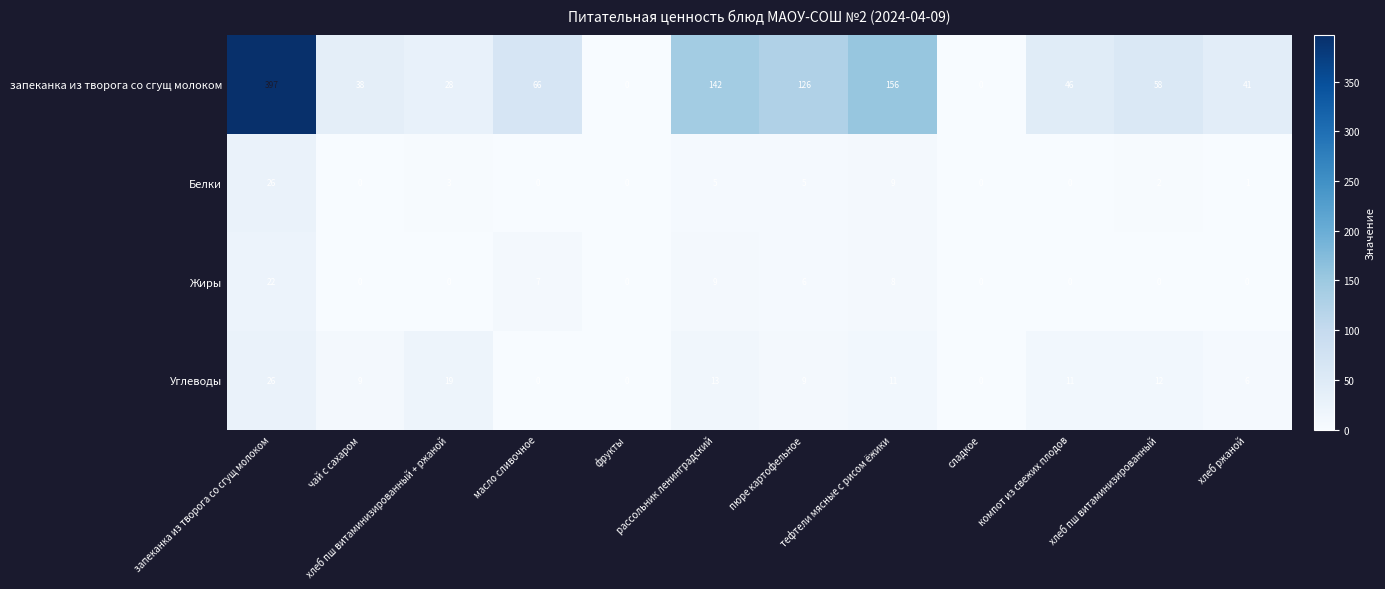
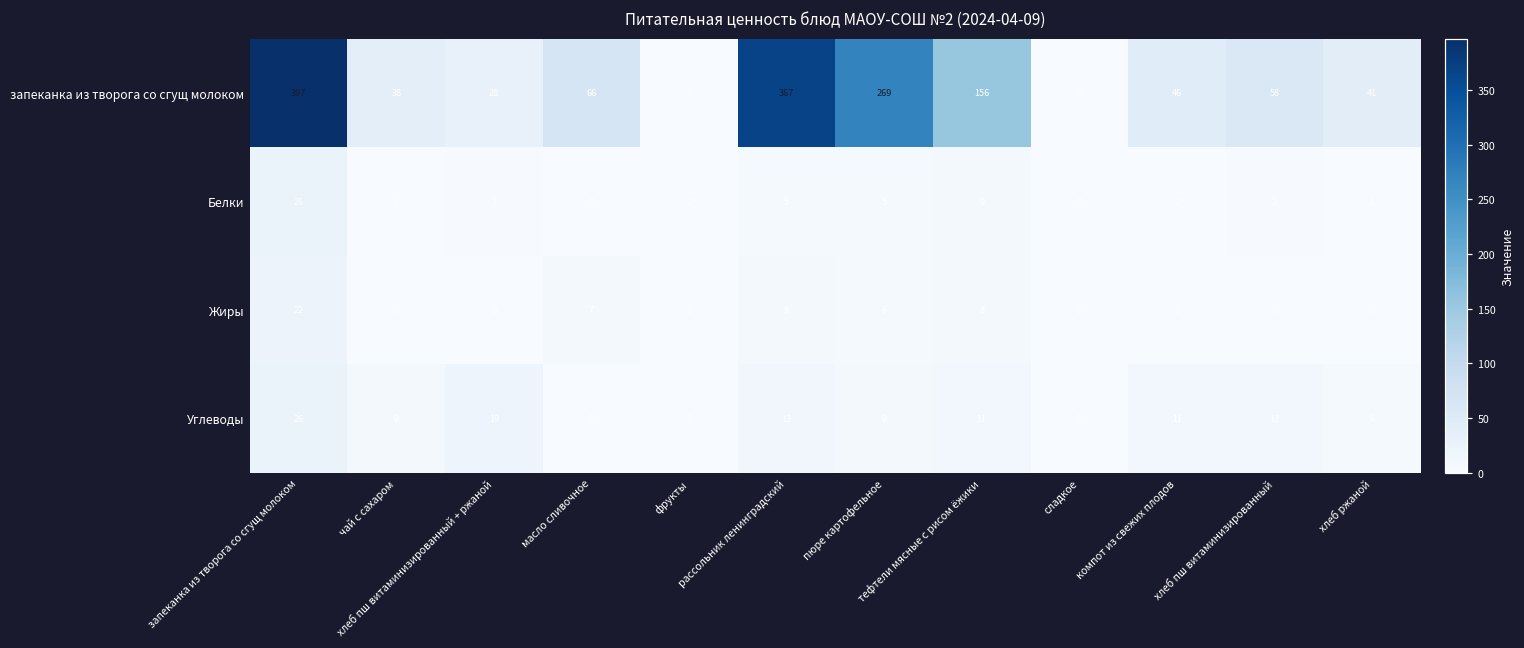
запеканка из творога со сгущ молоком, рассольник ленинградский: 142 -> 367
запеканка из творога со сгущ молоком, пюре картофельное: 126 -> 269
